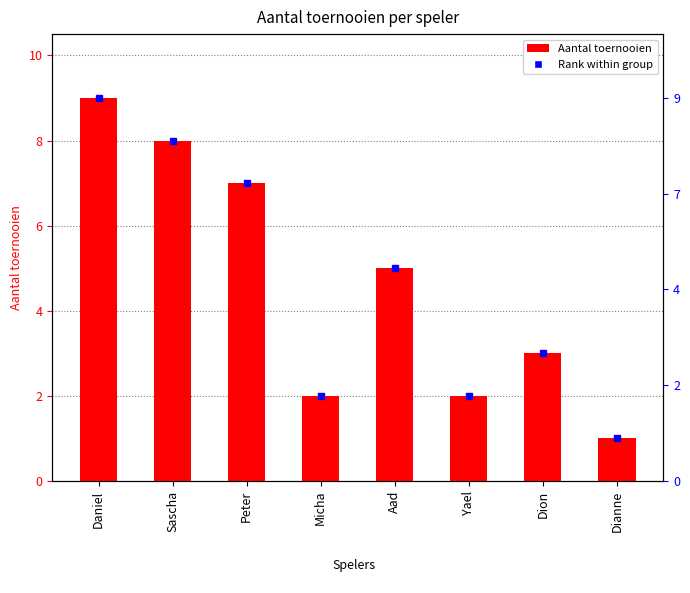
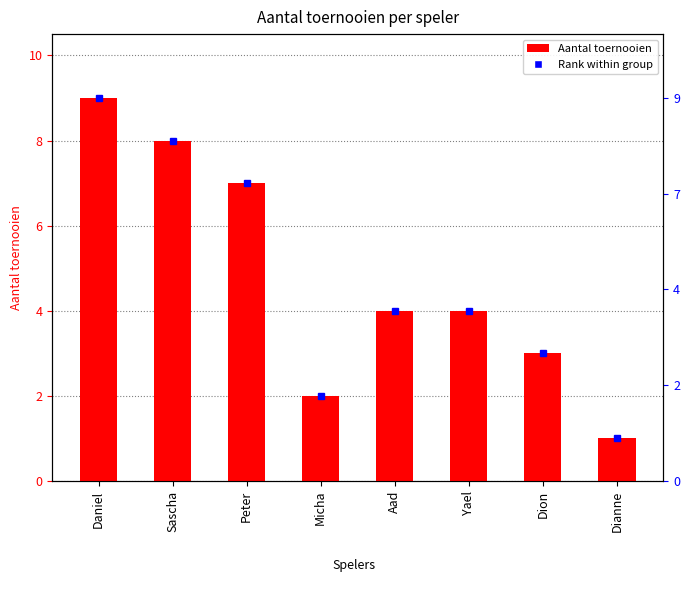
Aantal toernooien, Aad: 5 -> 4
Aantal toernooien, Yael: 2 -> 4
